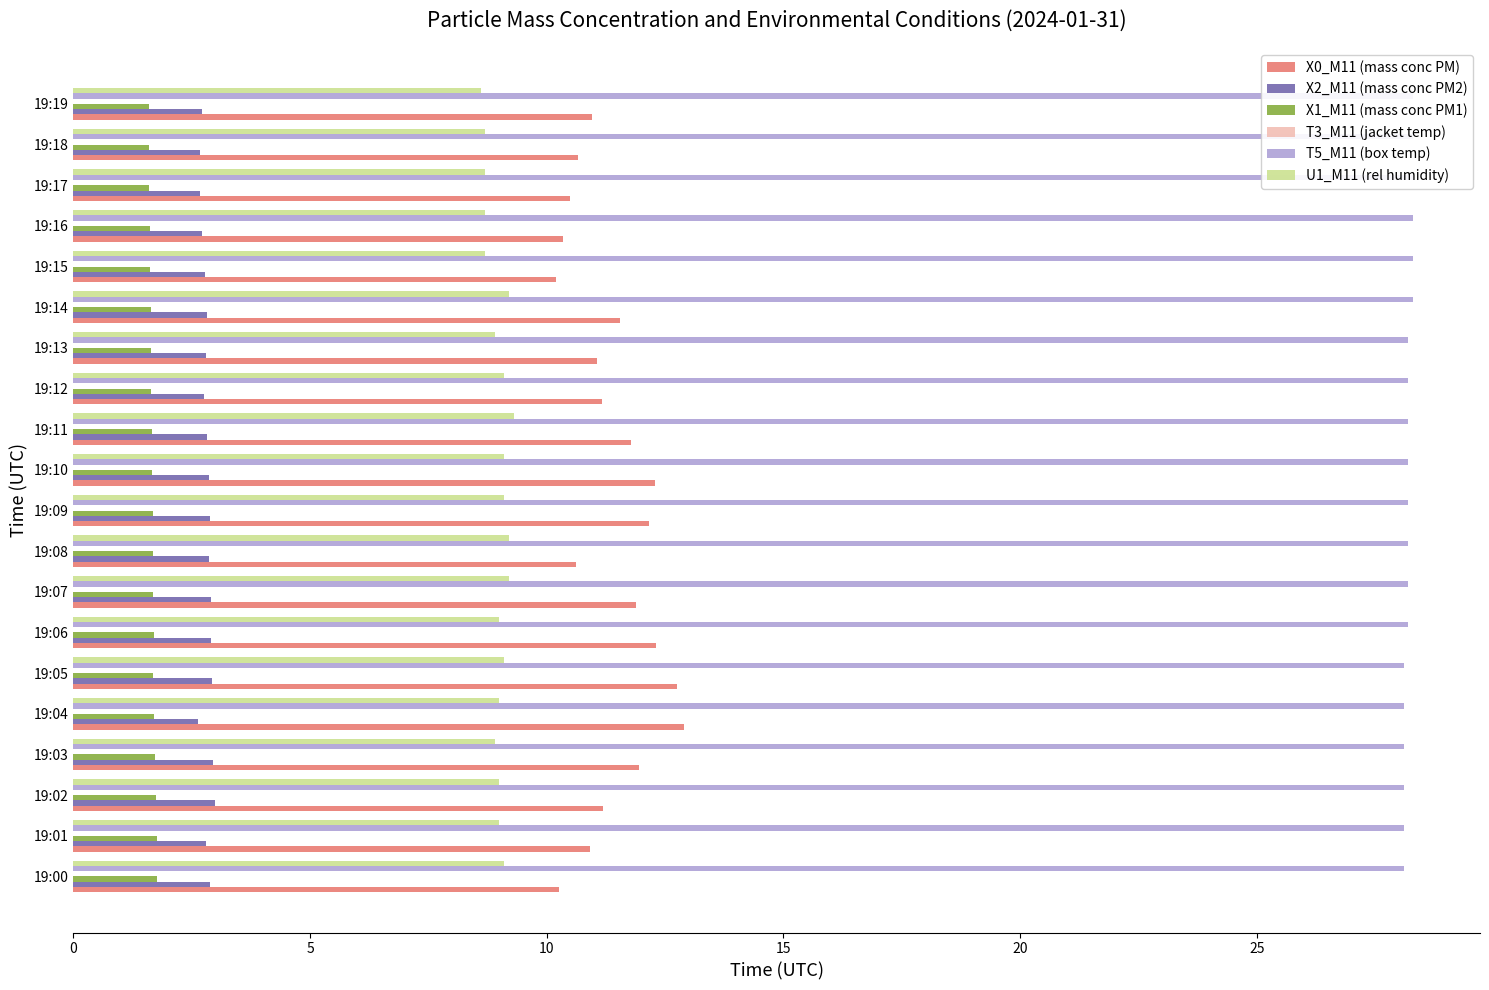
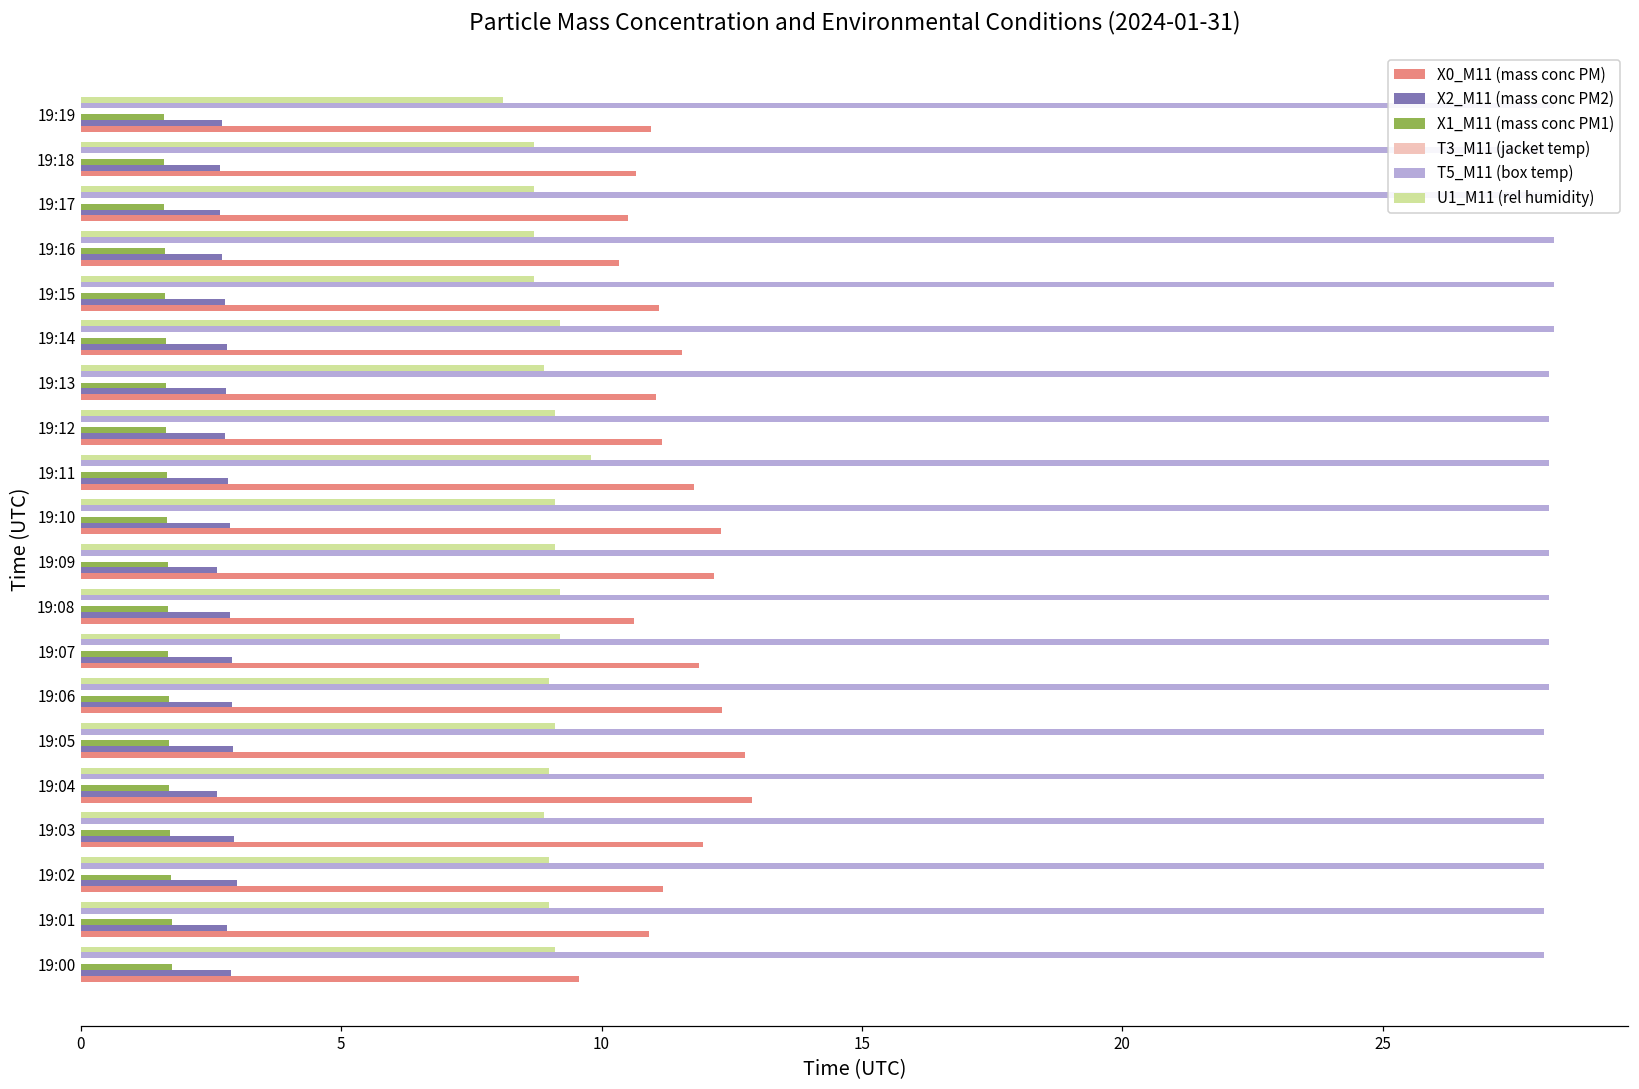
U1_M11 (rel humidity), 19:19: 8.6 -> 8.1
X0_M11 (mass conc PM), 19:15: 10.2 -> 11.1
U1_M11 (rel humidity), 19:11: 9.3 -> 9.8
X2_M11 (mass conc PM2), 19:09: 2.9 -> 2.6
X0_M11 (mass conc PM), 19:00: 10.3 -> 9.6
